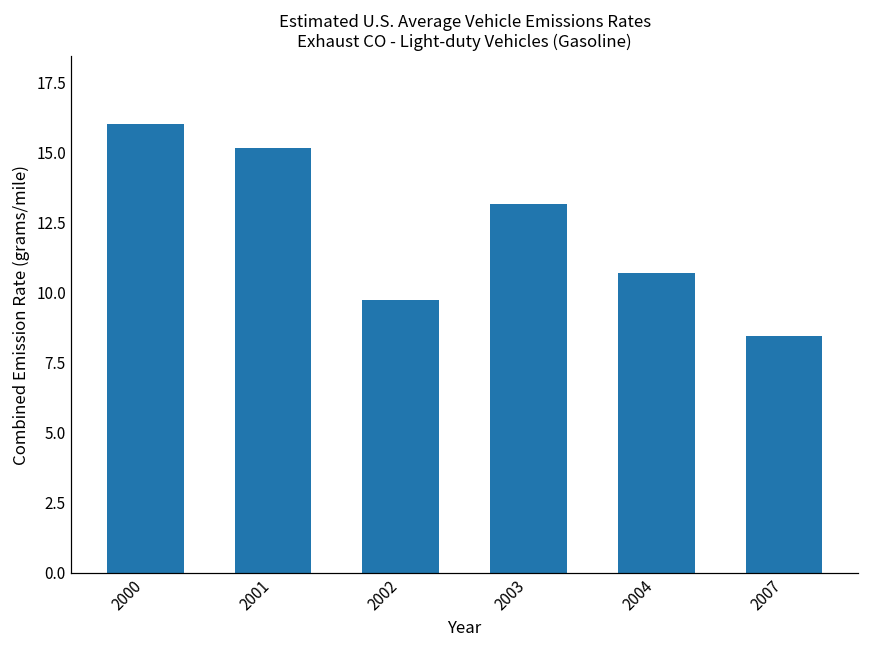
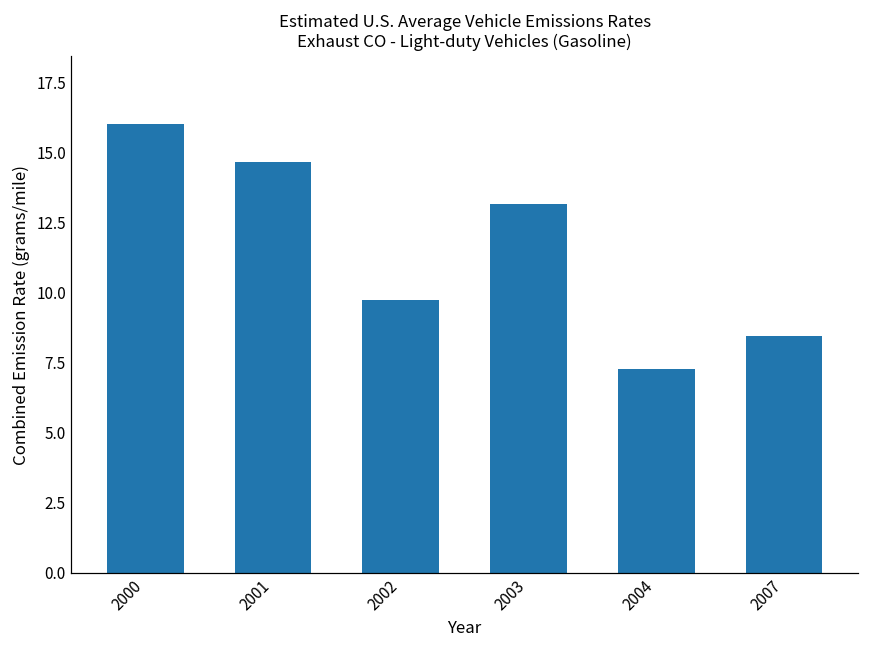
2001: 15.2 -> 14.7
2004: 10.7 -> 7.3
